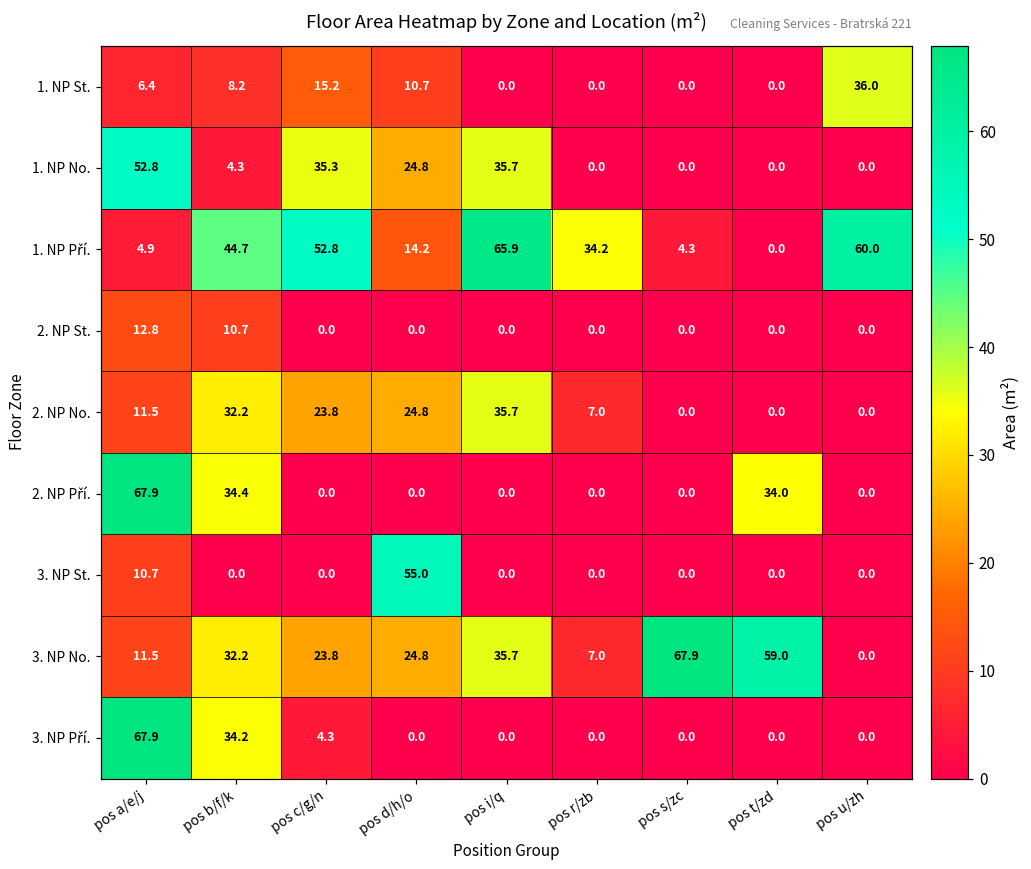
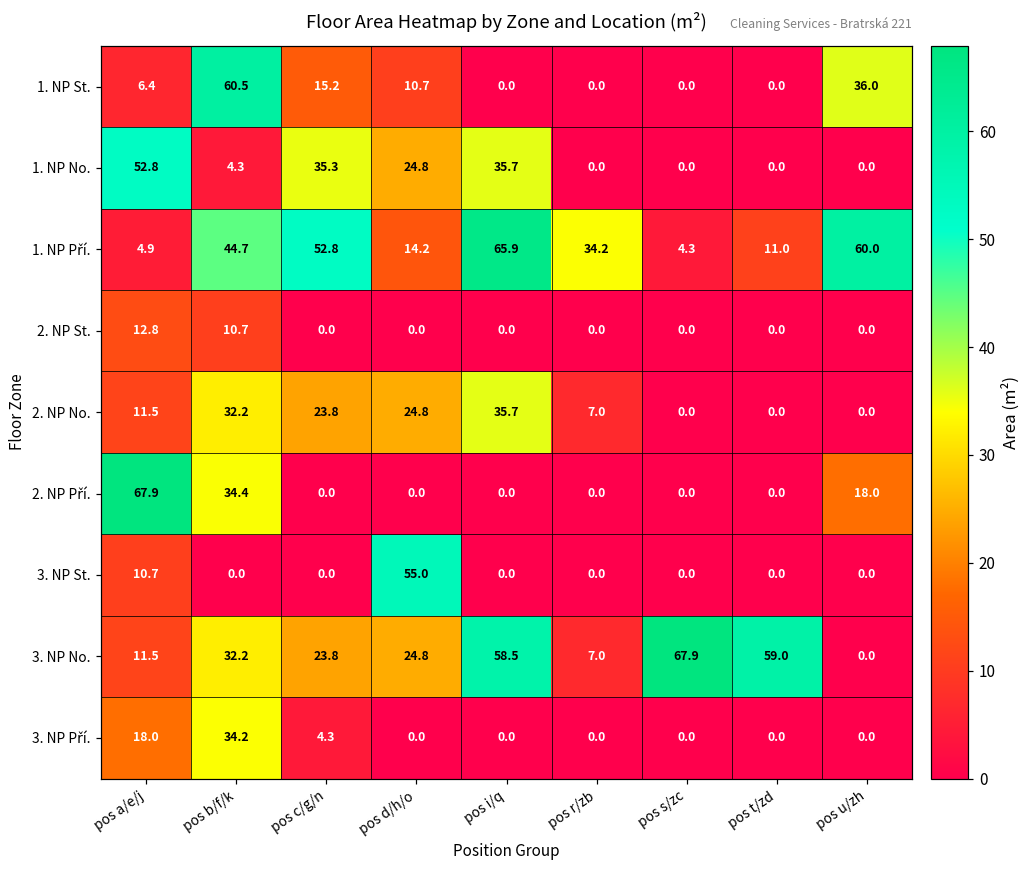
1. NP St., pos b/f/k: 8.2 -> 60.5
1. NP Pří., pos t/zd: 0.0 -> 11.0
2. NP Pří., pos t/zd: 34.0 -> 0.0
2. NP Pří., pos u/zh: 0.0 -> 18.0
3. NP No., pos i/q: 35.7 -> 58.5
3. NP Pří., pos a/e/j: 67.9 -> 18.0
